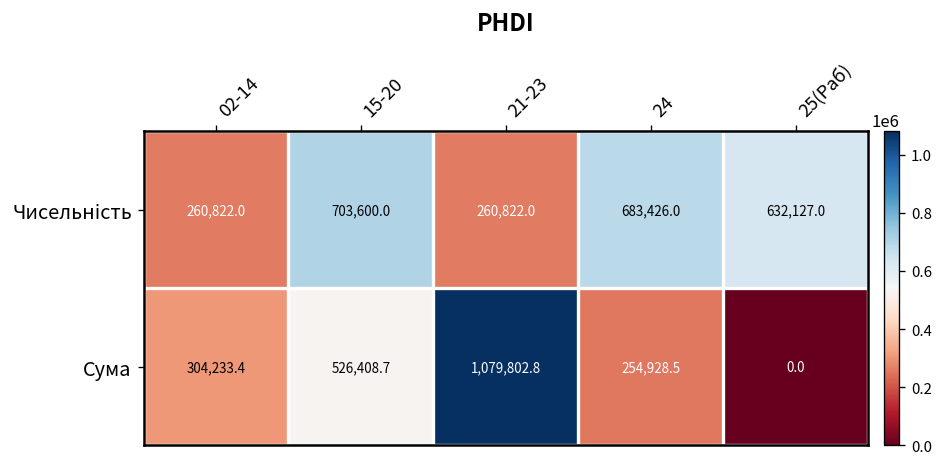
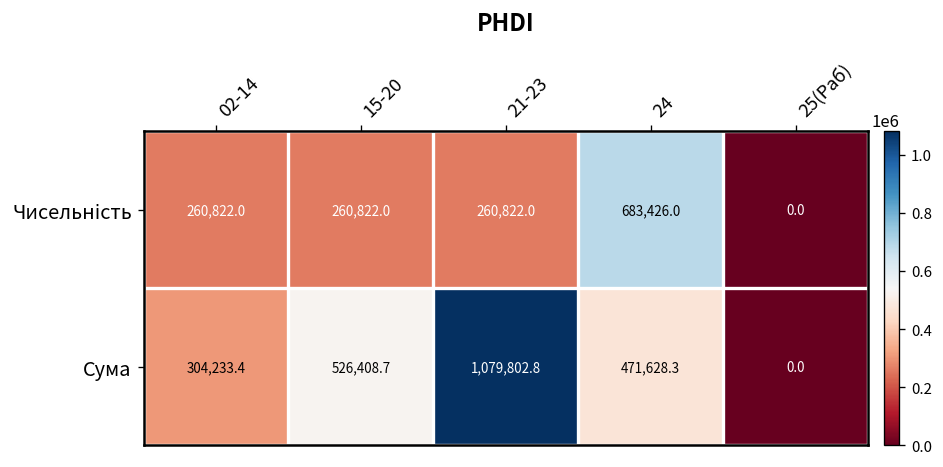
Чисельність, 15-20: 703,600.0 -> 260,822.0
Чисельність, 25(Раб): 632,127.0 -> 0.0
Сума, 24: 254,928.5 -> 471,628.3
